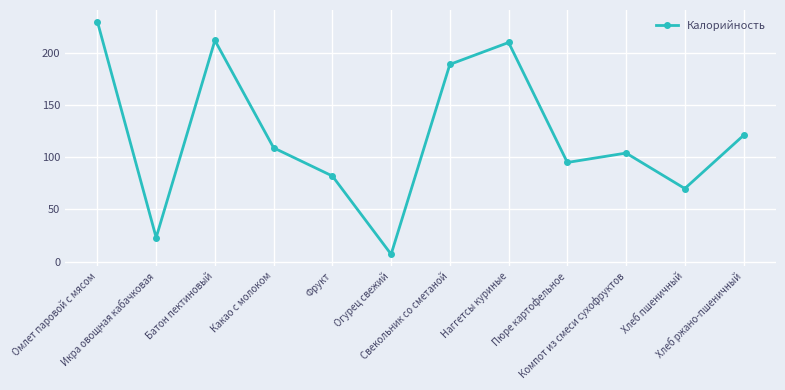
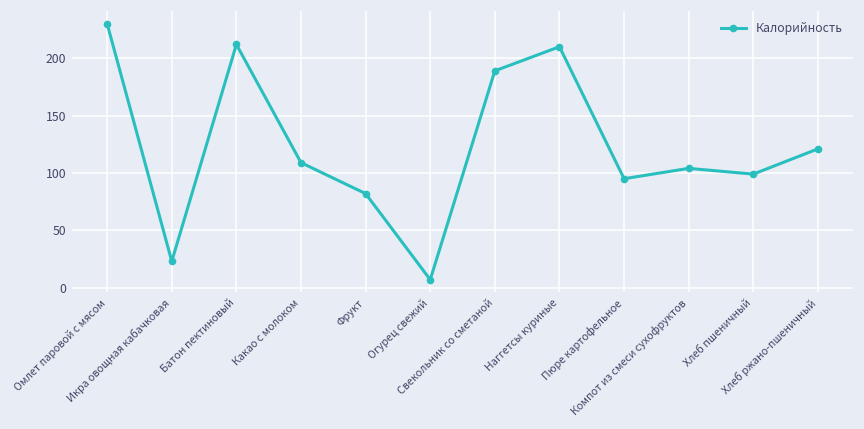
Хлеб пшеничный: 70 -> 99
